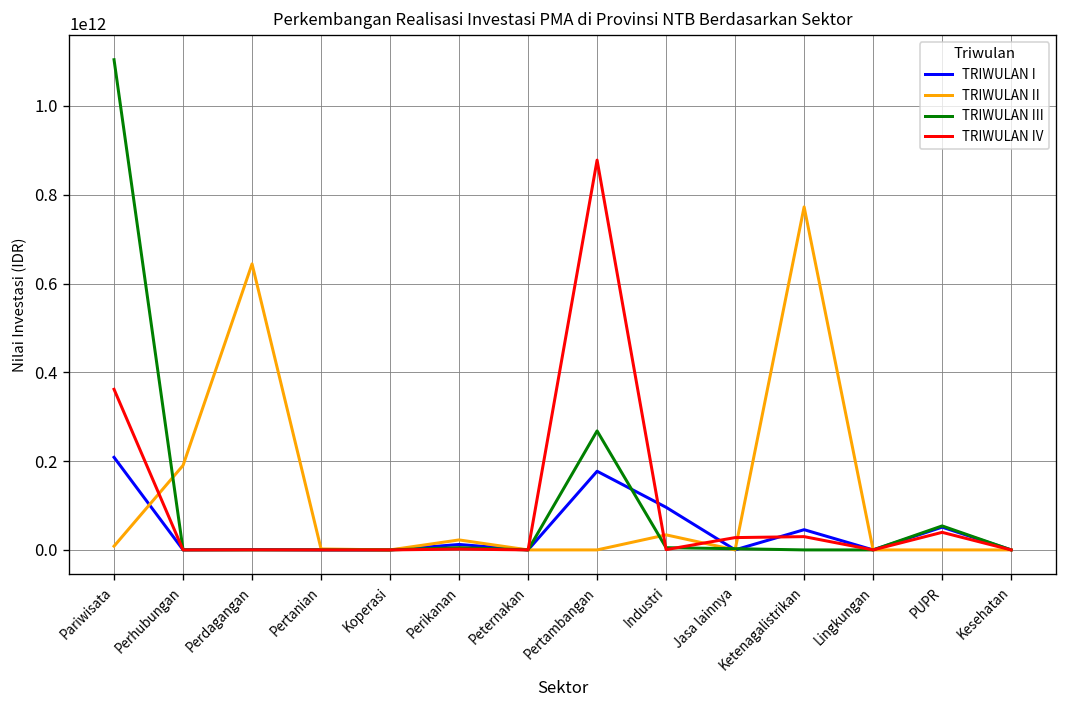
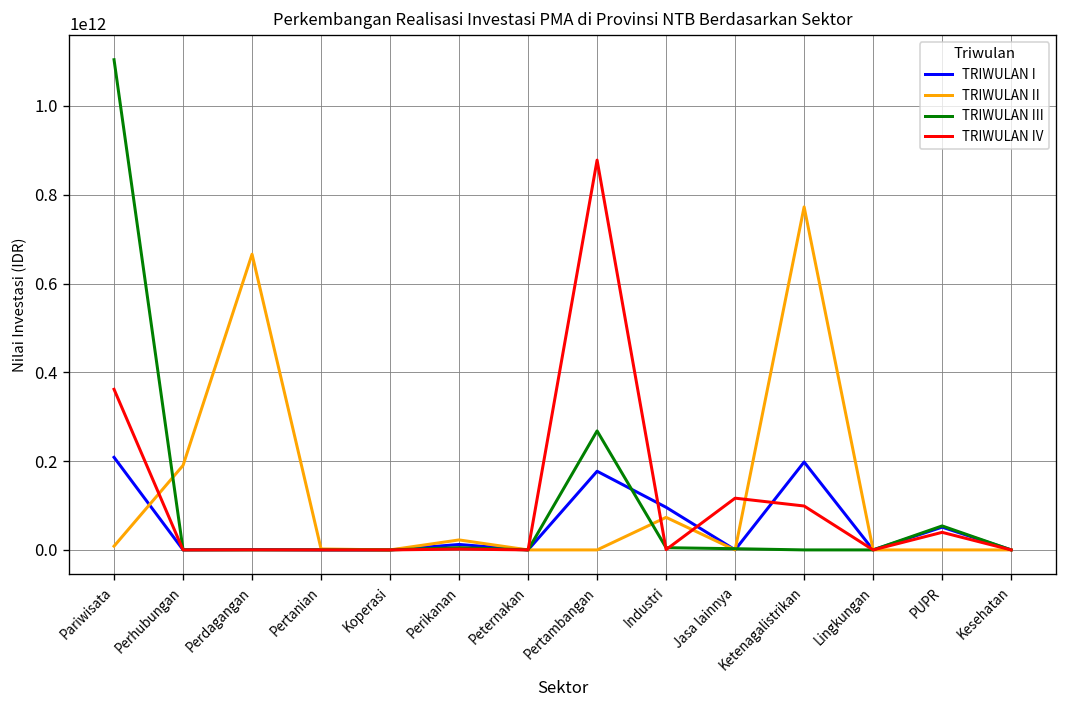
TRIWULAN II, Perdagangan: 640000000000 -> 670000000000
TRIWULAN II, Industri: 30000000000 -> 70000000000
TRIWULAN IV, Jasa lainnya: 30000000000 -> 120000000000
TRIWULAN I, Ketenagalistrikan: 50000000000 -> 200000000000
TRIWULAN IV, Ketenagalistrikan: 30000000000 -> 100000000000
